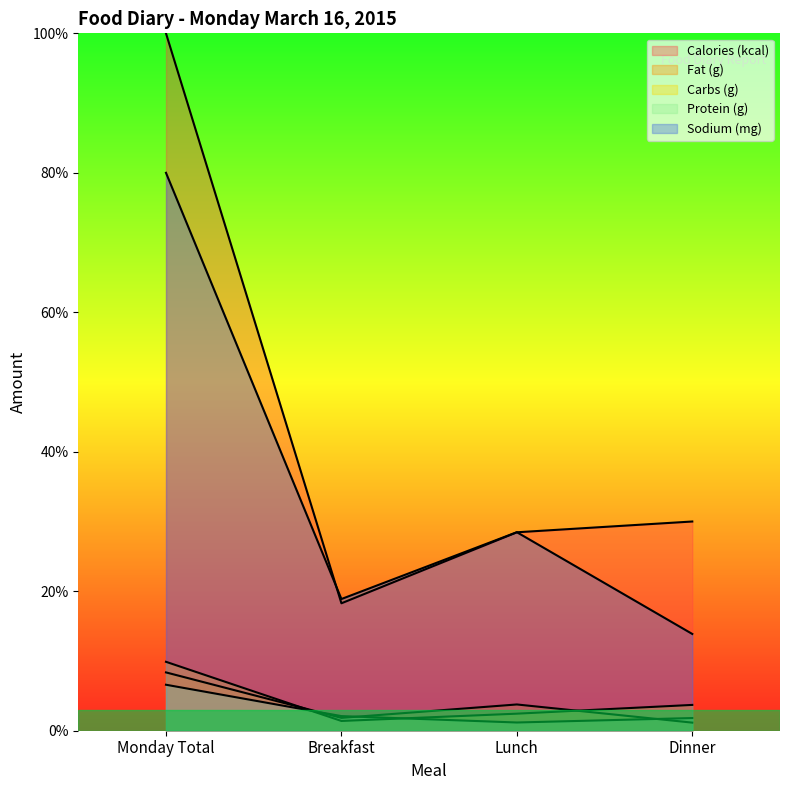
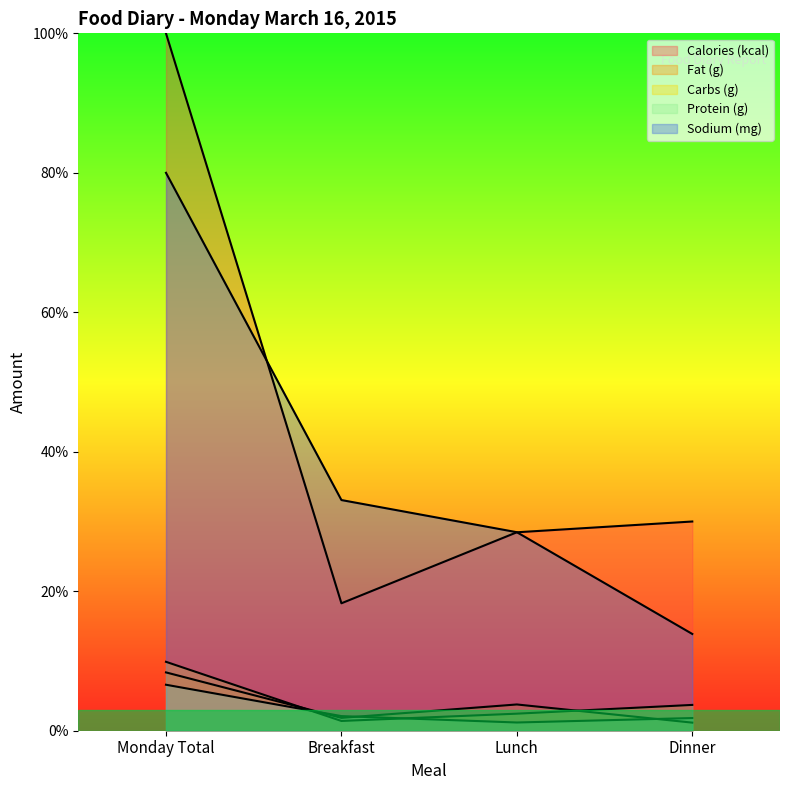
Sodium (mg), Breakfast: 19% -> 33%
